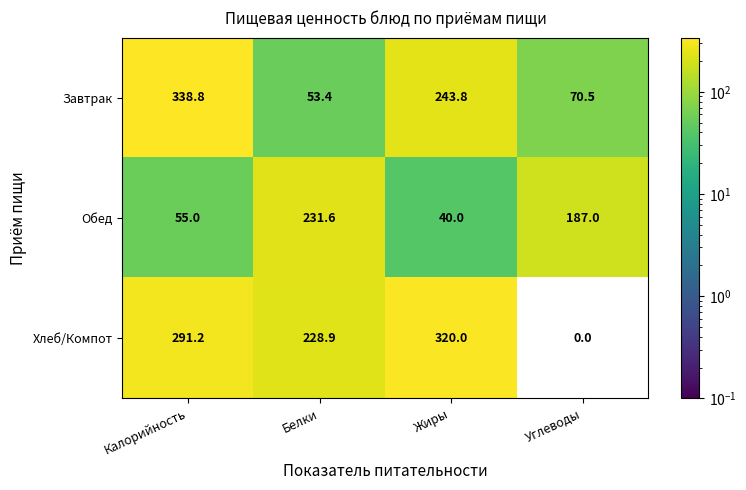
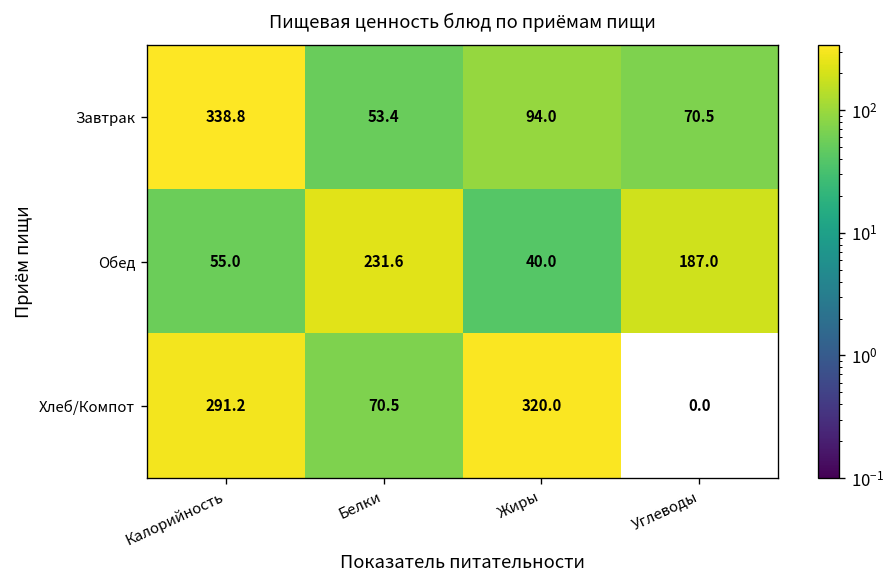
Завтрак, Жиры: 243.8 -> 94.0
Хлеб/Компот, Белки: 228.9 -> 70.5
